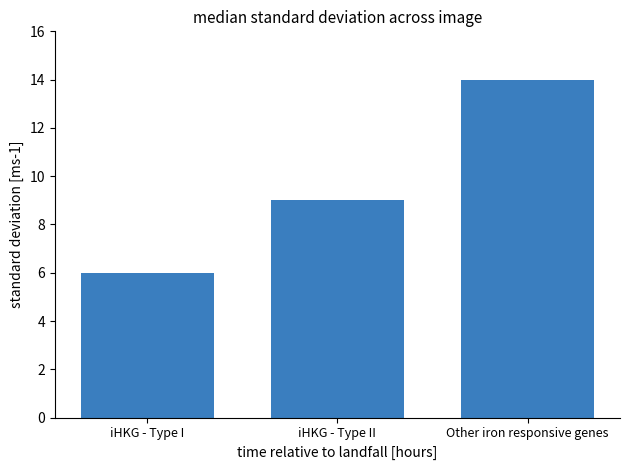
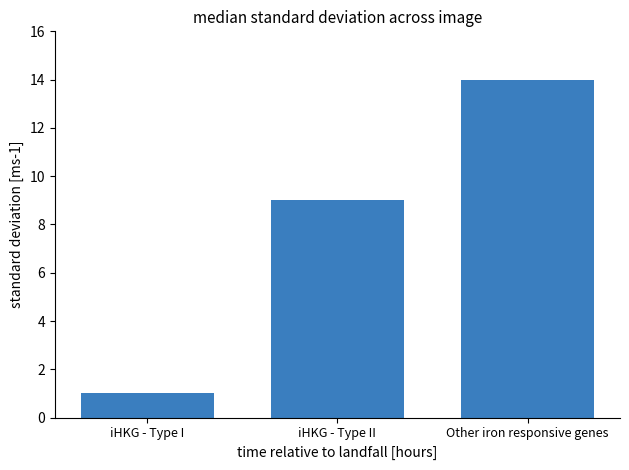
iHKG - Type I: 6 -> 1
